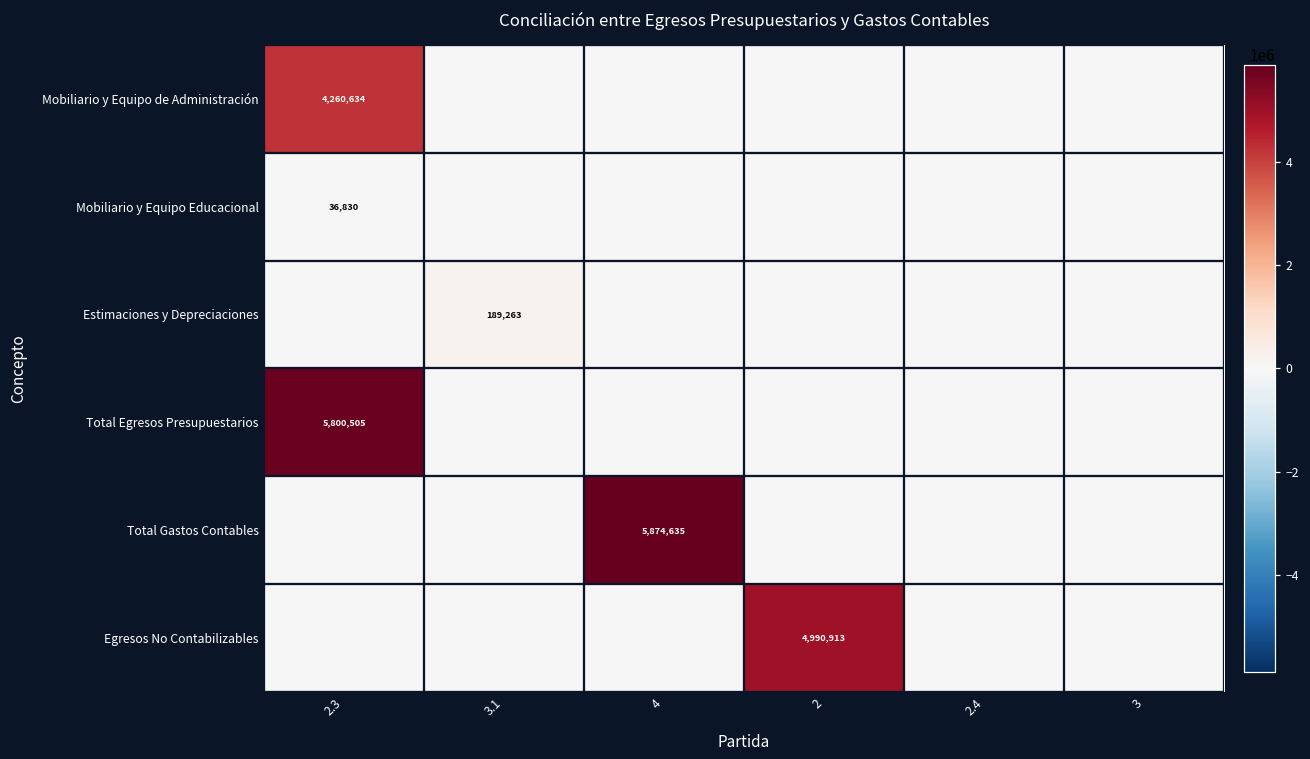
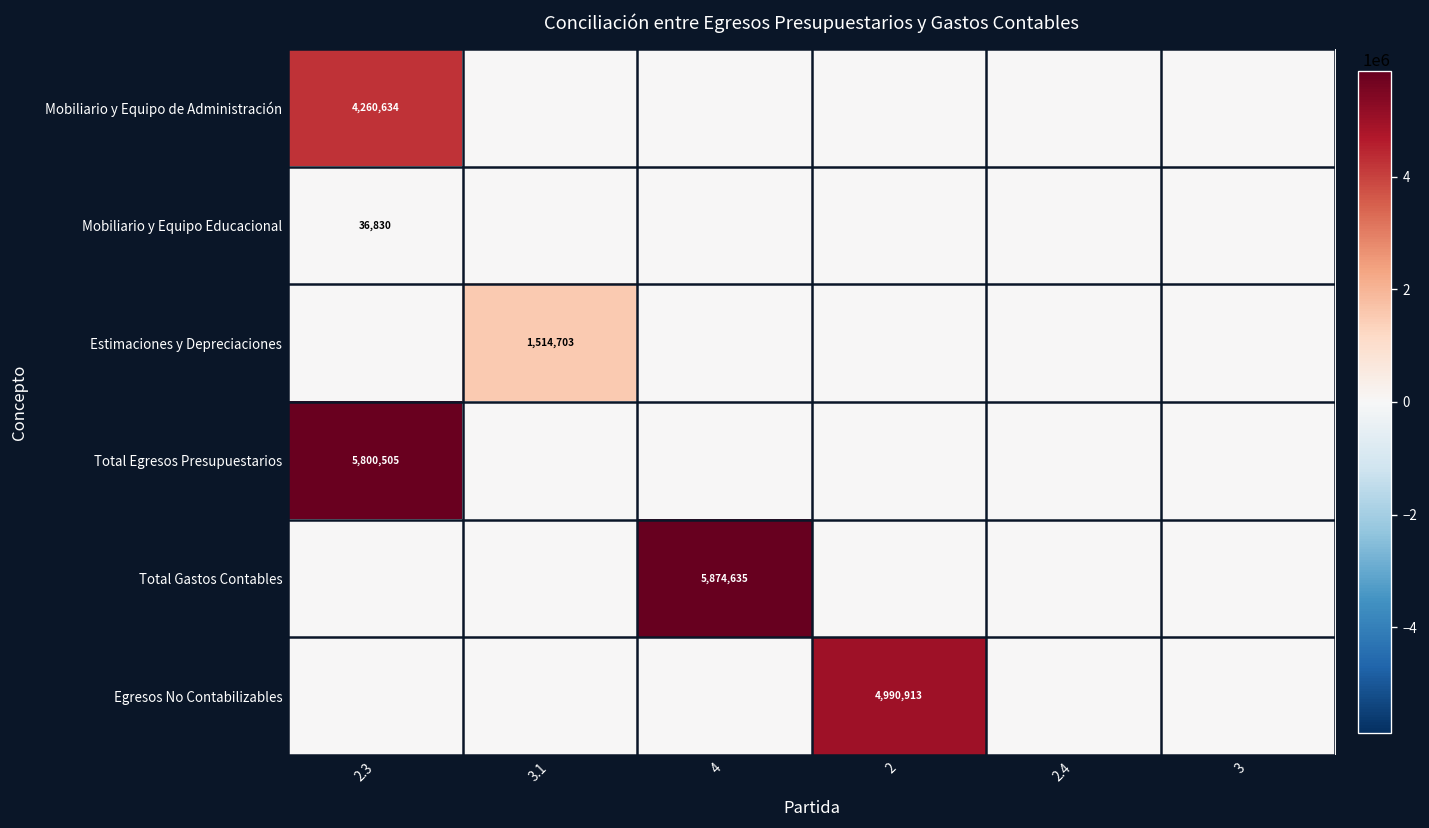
Estimaciones y Depreciaciones, 3.1: 189,263 -> 1,514,703
